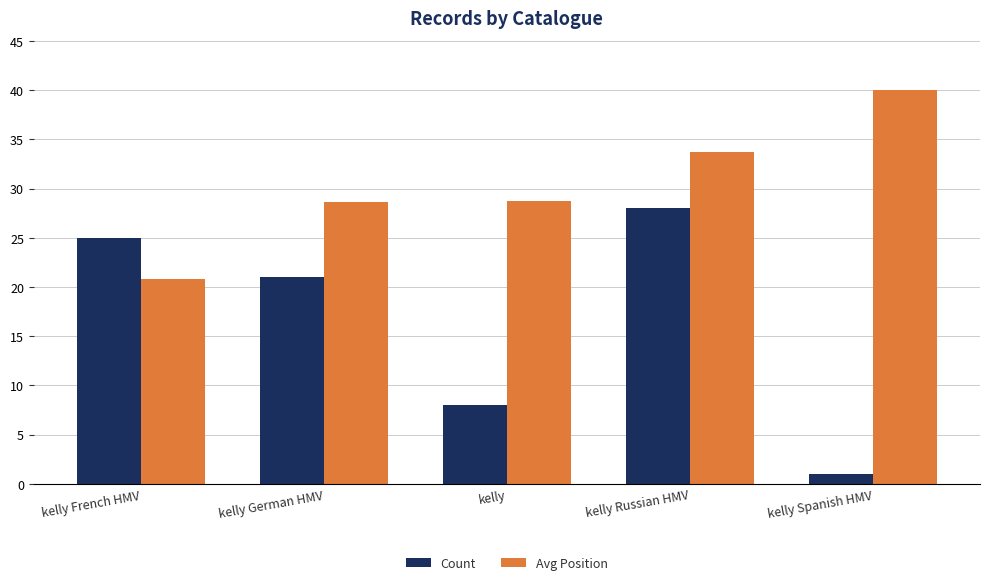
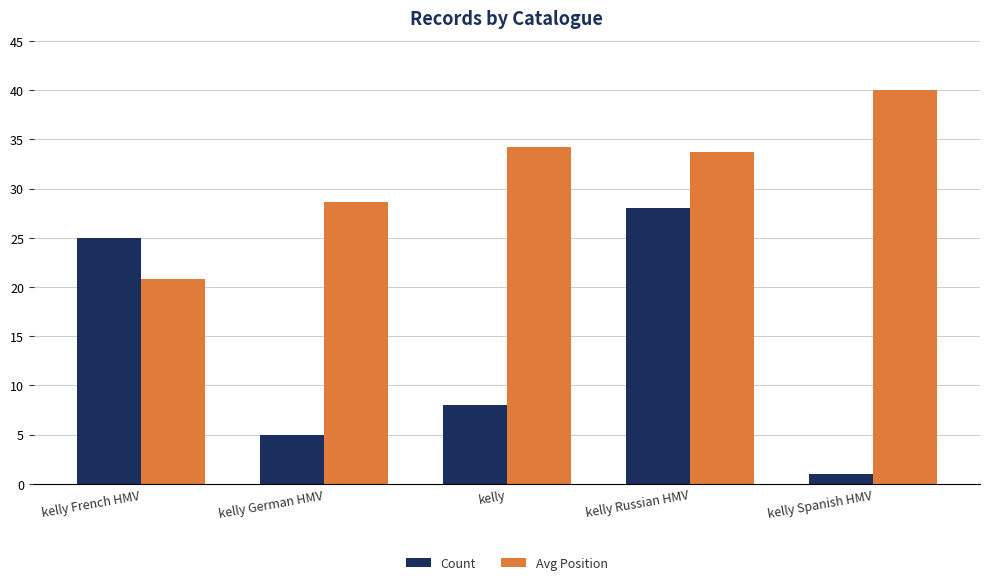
Count, kelly German HMV: 21 -> 5
Avg Position, kelly: 29 -> 34
